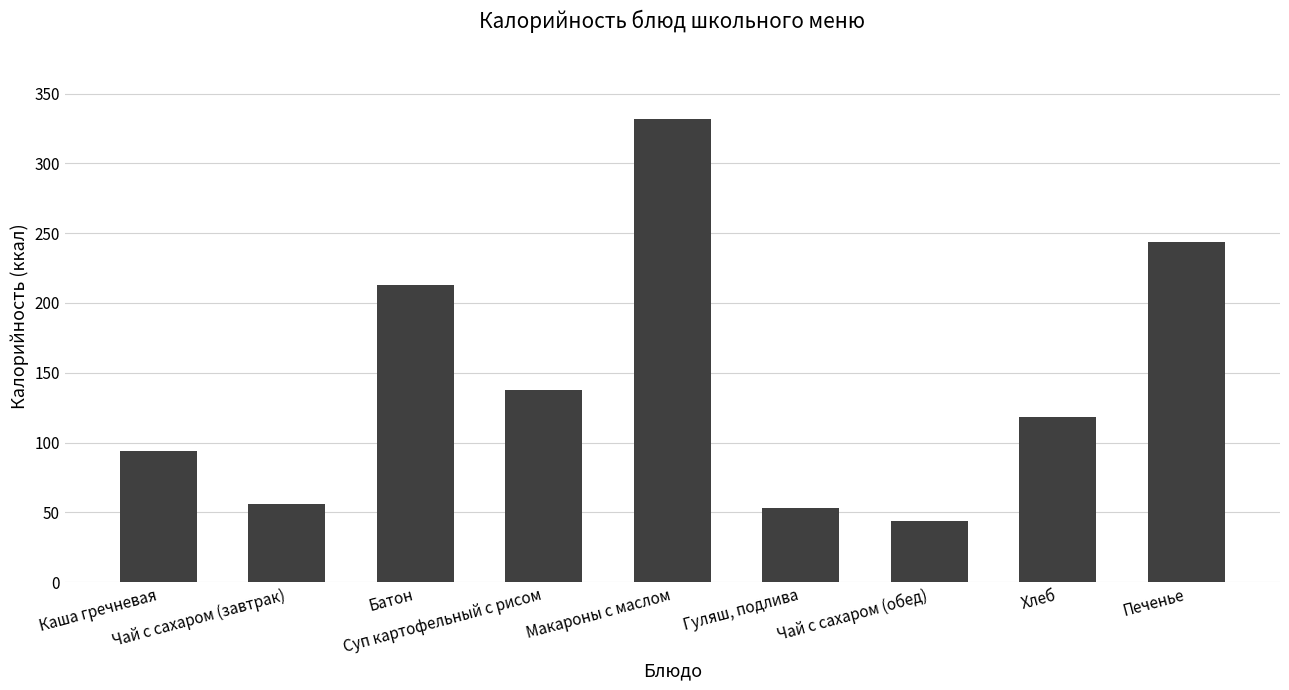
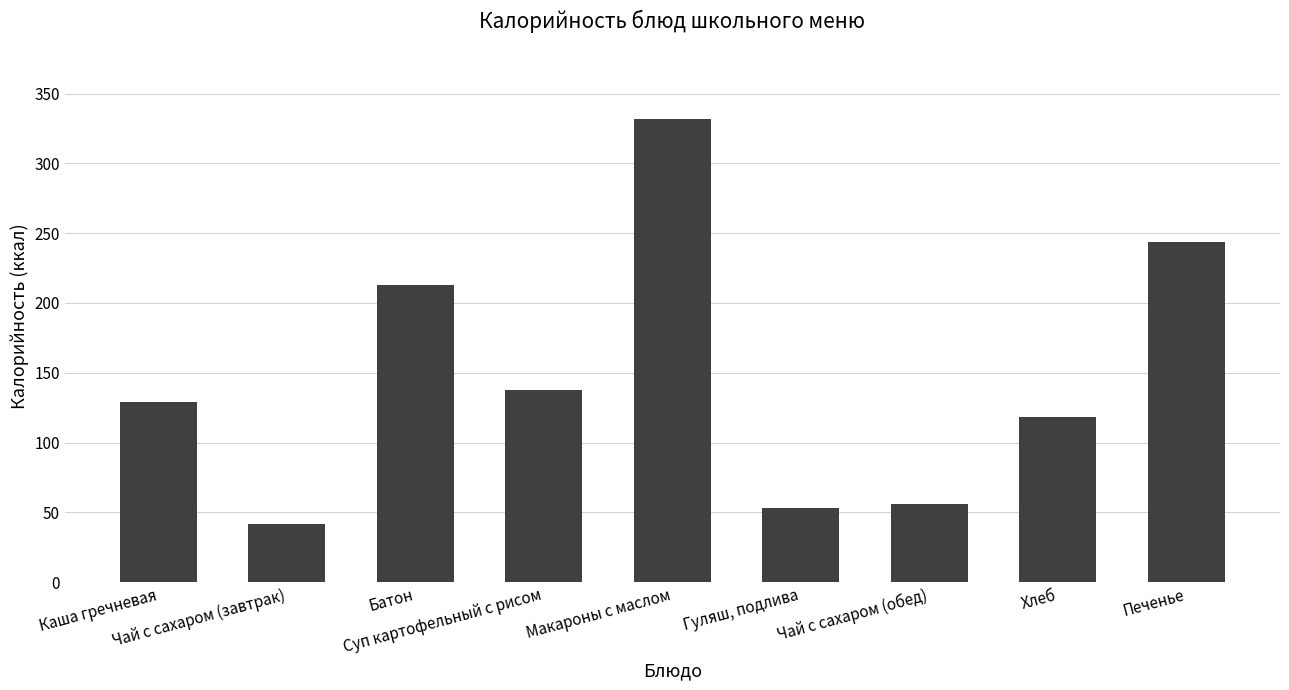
Каша гречневая: 94 -> 129
Чай с сахаром (завтрак): 56 -> 42
Чай с сахаром (обед): 44 -> 56
